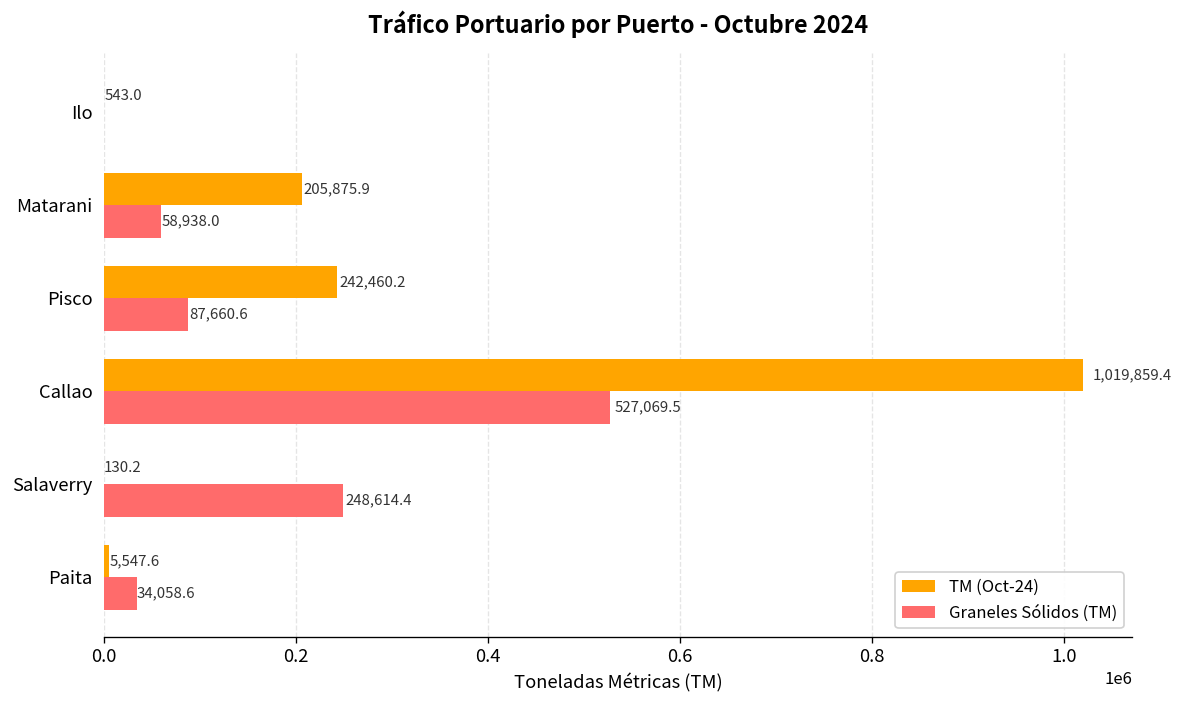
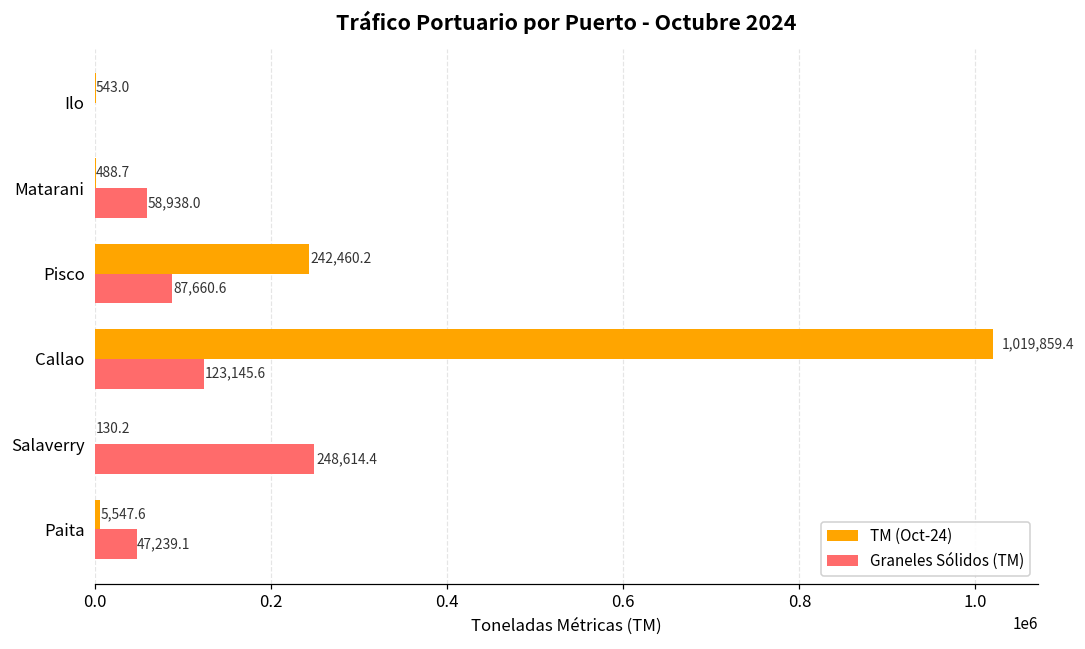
TM (Oct-24), Matarani: 205,875.9 -> 488.7
Graneles Sólidos (TM), Callao: 527,069.5 -> 123,145.6
Graneles Sólidos (TM), Paita: 34,058.6 -> 47,239.1
